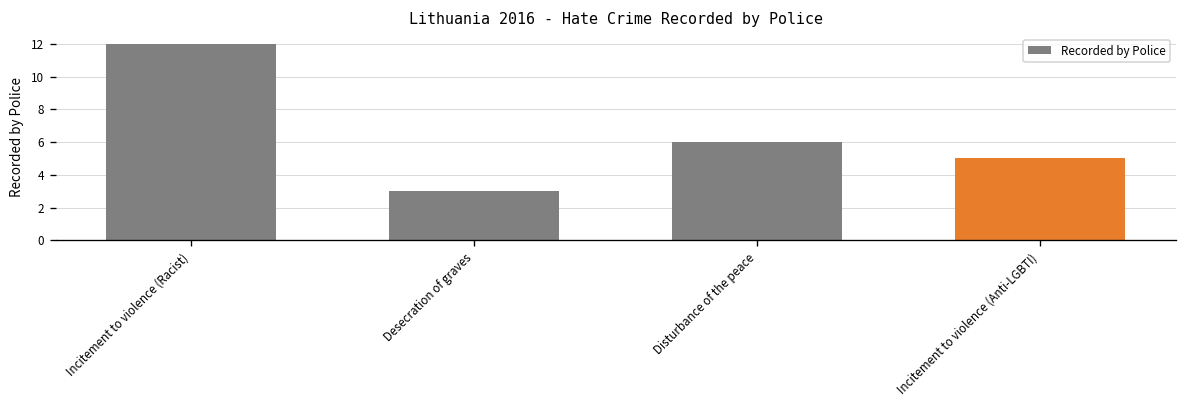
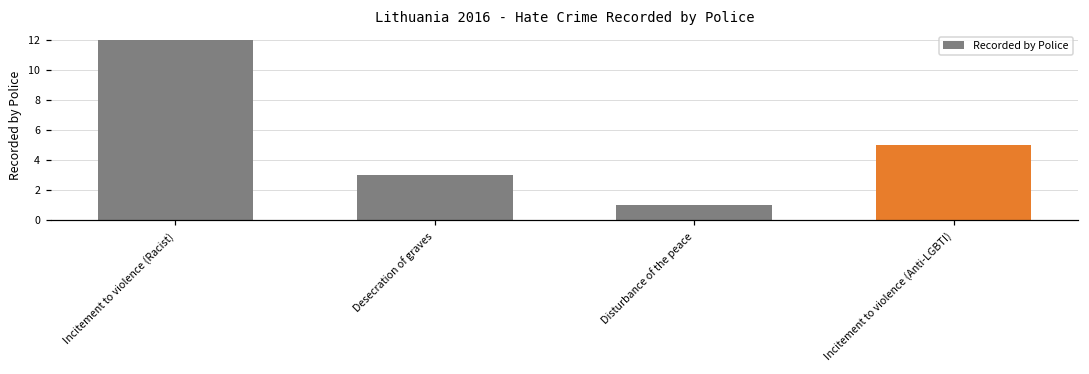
Disturbance of the peace: 6 -> 1
